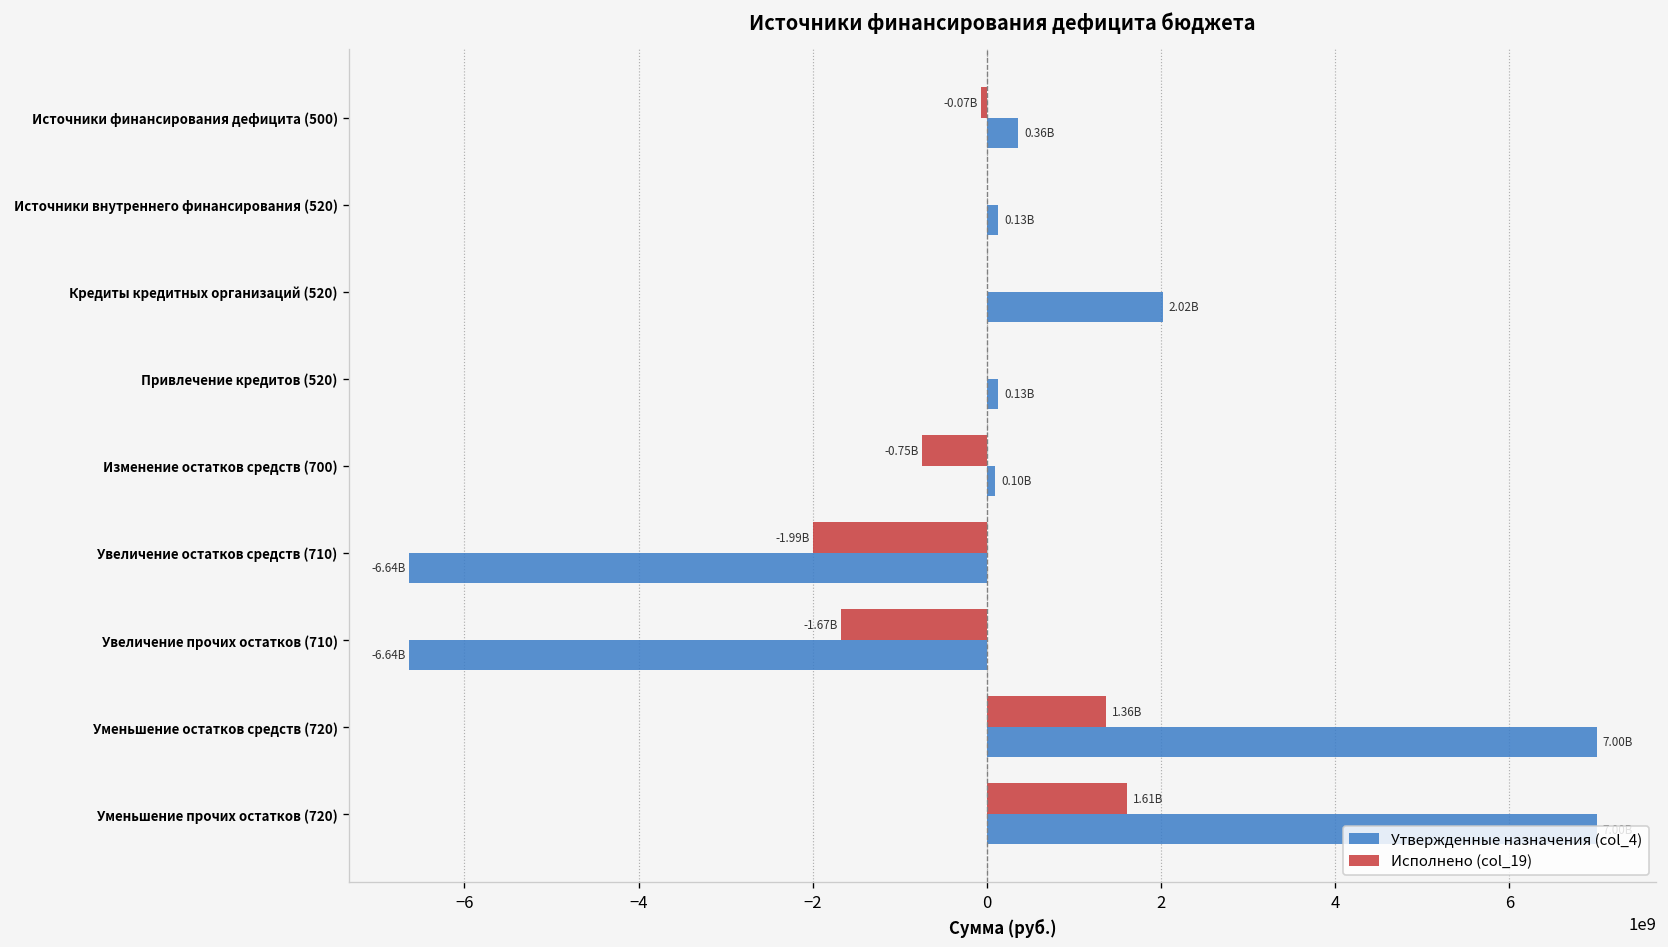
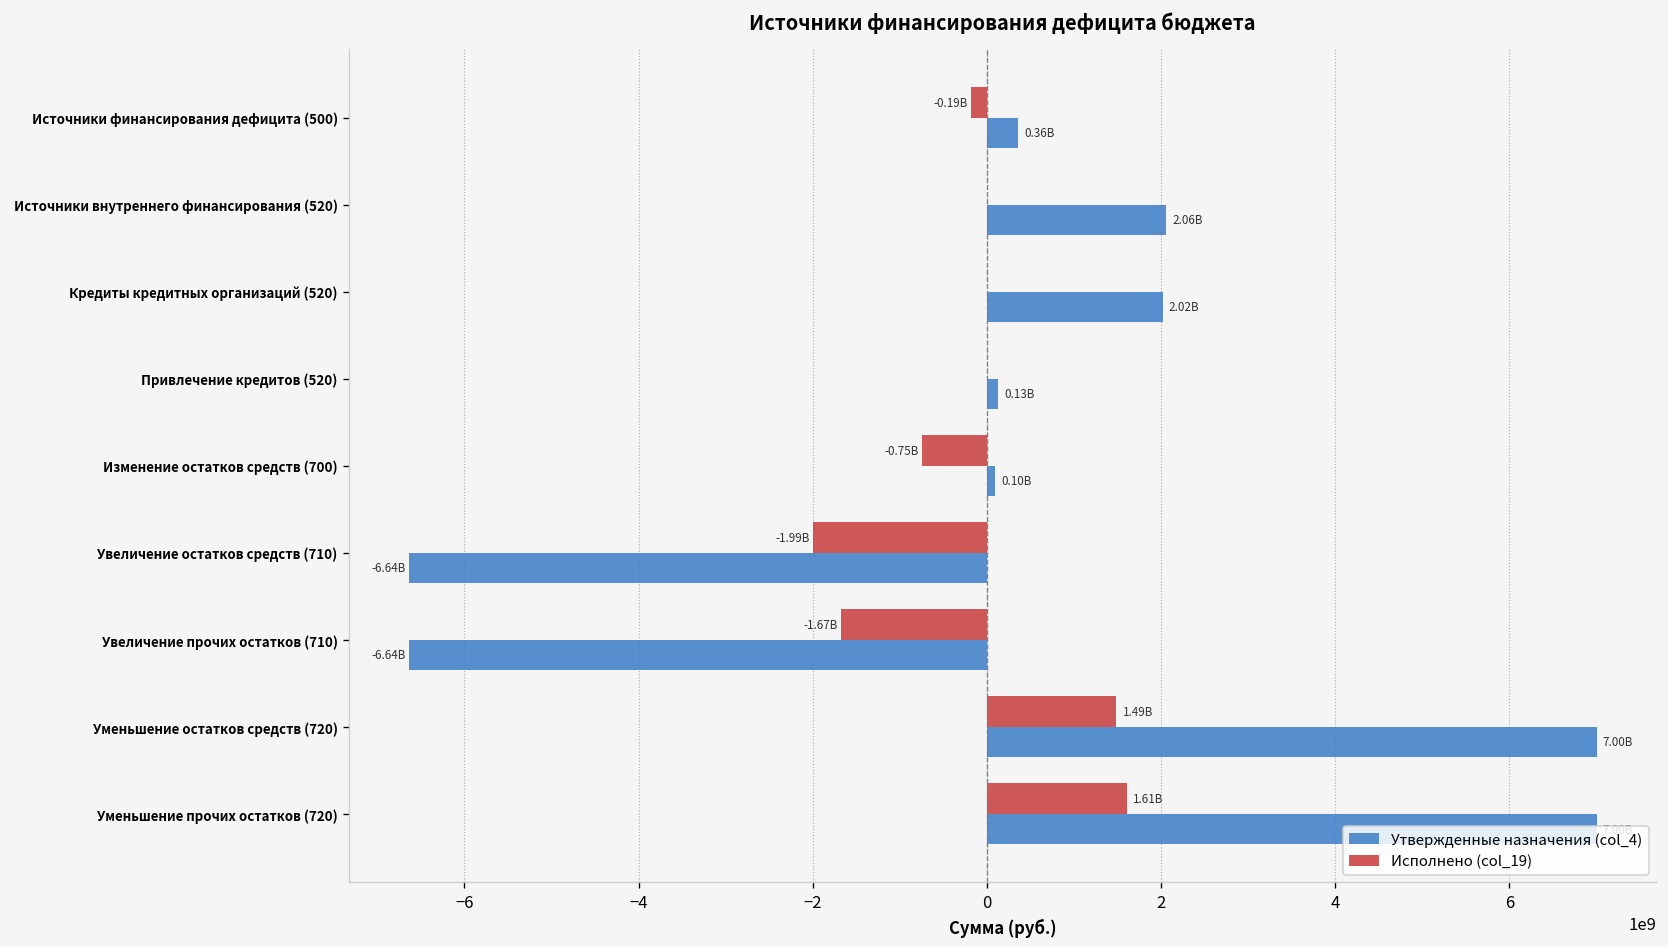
Исполнено (col_19), Источники финансирования дефицита (500): -0.07B -> -0.19B
Утвержденные назначения (col_4), Источники внутреннего финансирования (520): 0.13B -> 2.06B
Исполнено (col_19), Уменьшение остатков средств (720): 1.36B -> 1.49B
